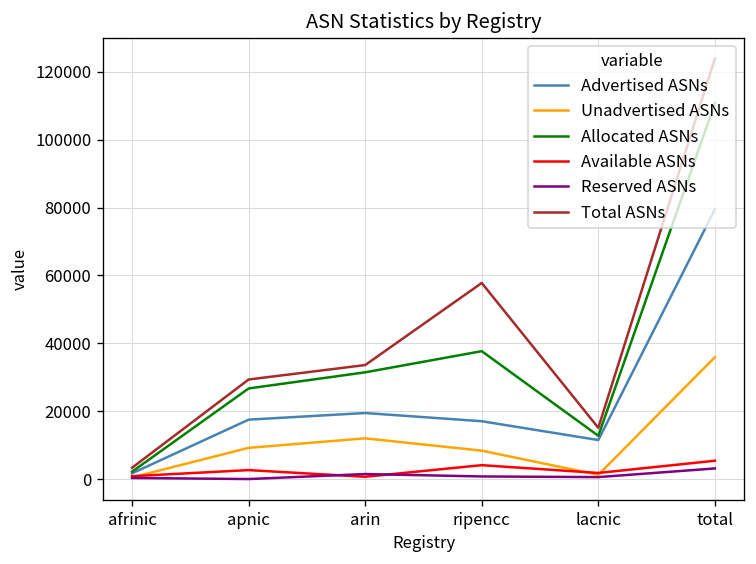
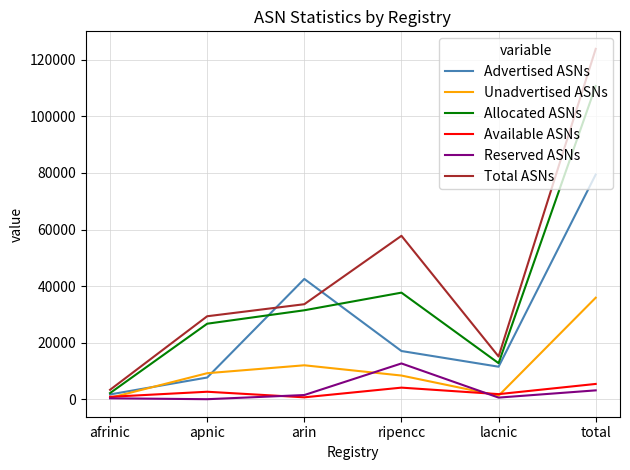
Advertised ASNs, apnic: 18000 -> 8000
Advertised ASNs, arin: 19000 -> 43000
Reserved ASNs, ripencc: 1000 -> 13000
